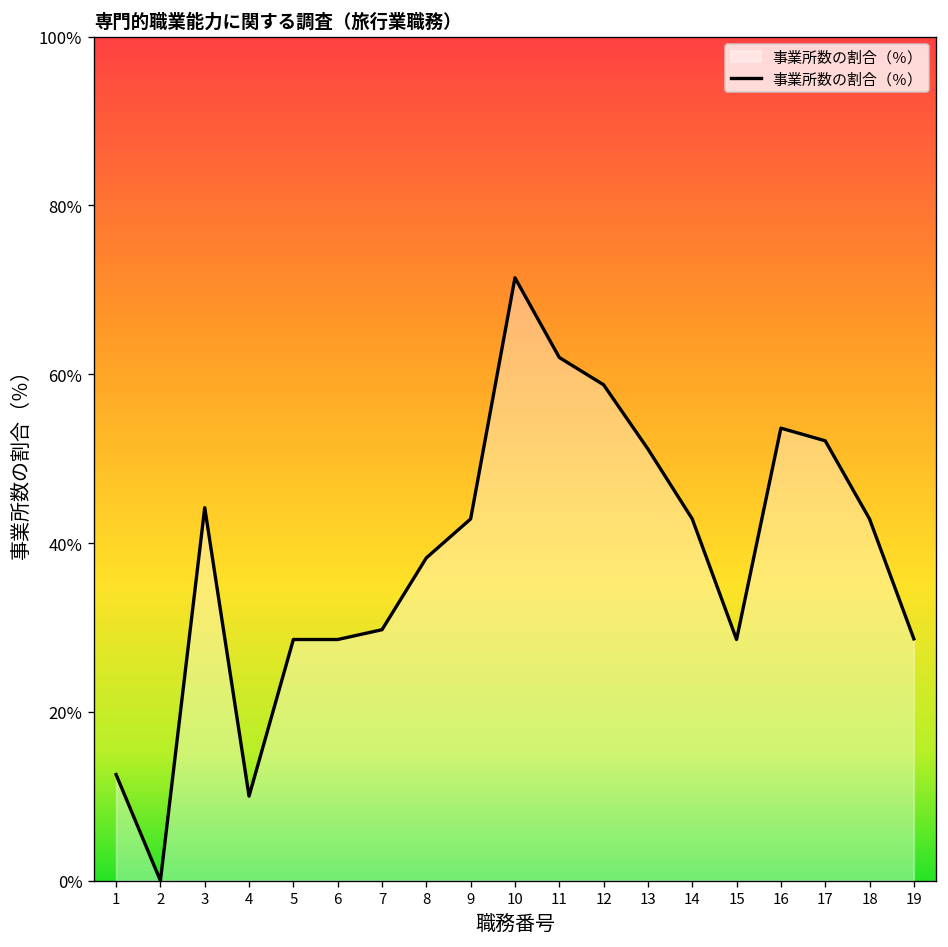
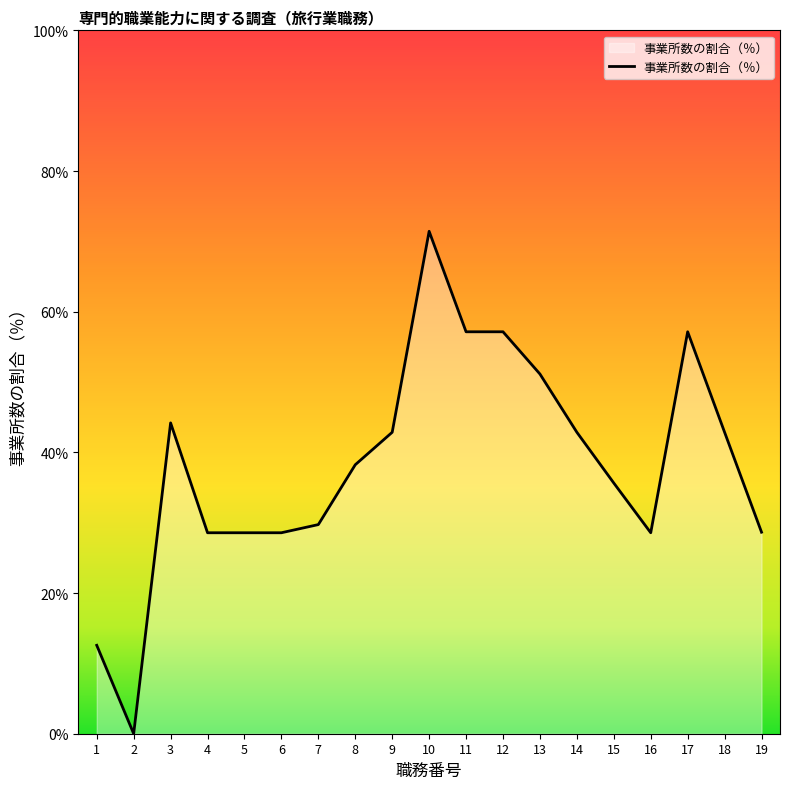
4: 10% -> 29%
11: 62% -> 57%
12: 59% -> 57%
15: 29% -> 36%
16: 54% -> 29%
17: 52% -> 57%
